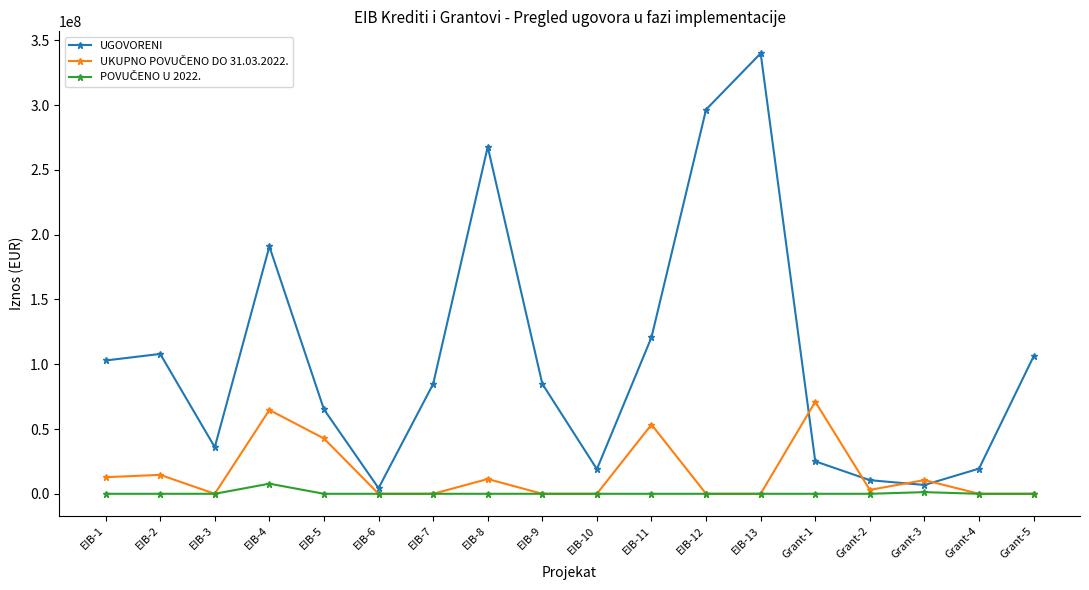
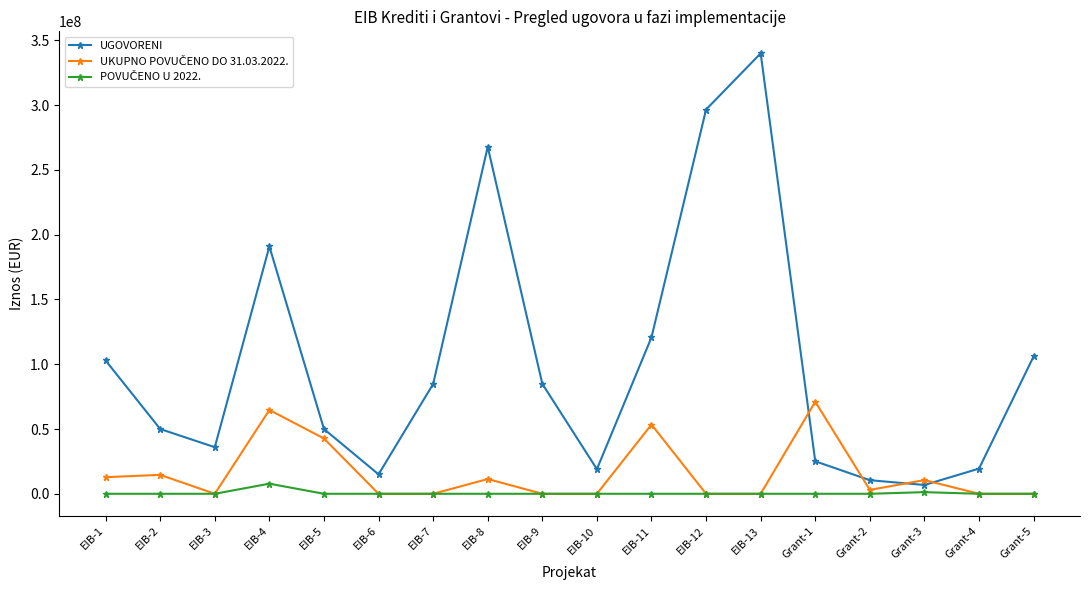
UGOVORENI, EIB-2: 108000000 -> 50000000
UGOVORENI, EIB-5: 65000000 -> 50000000
UGOVORENI, EIB-6: 4000000 -> 15000000
